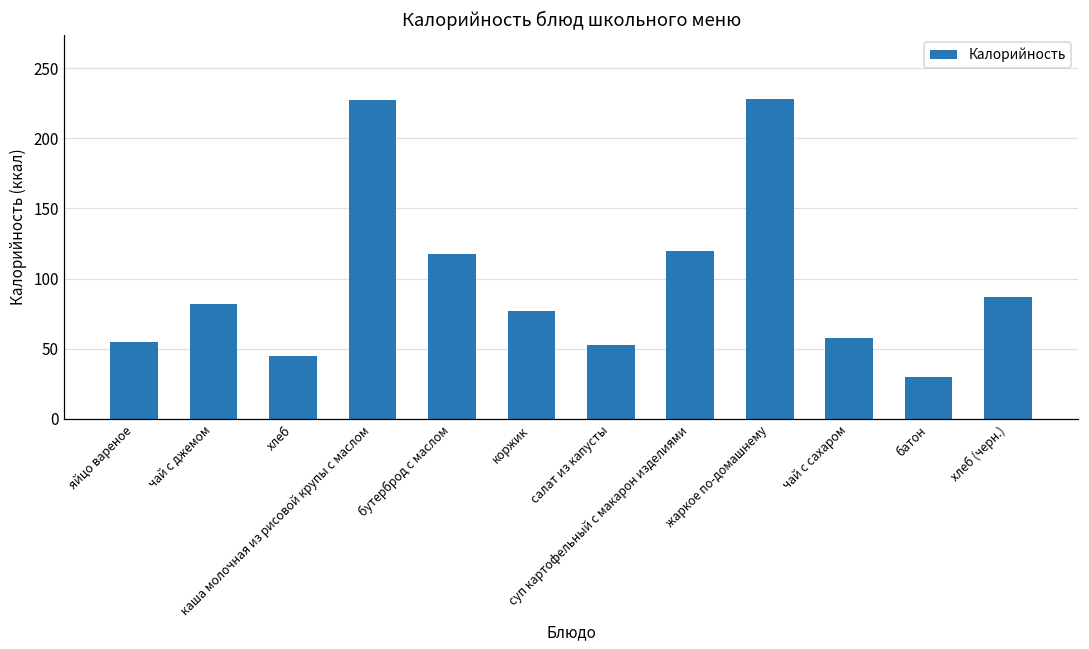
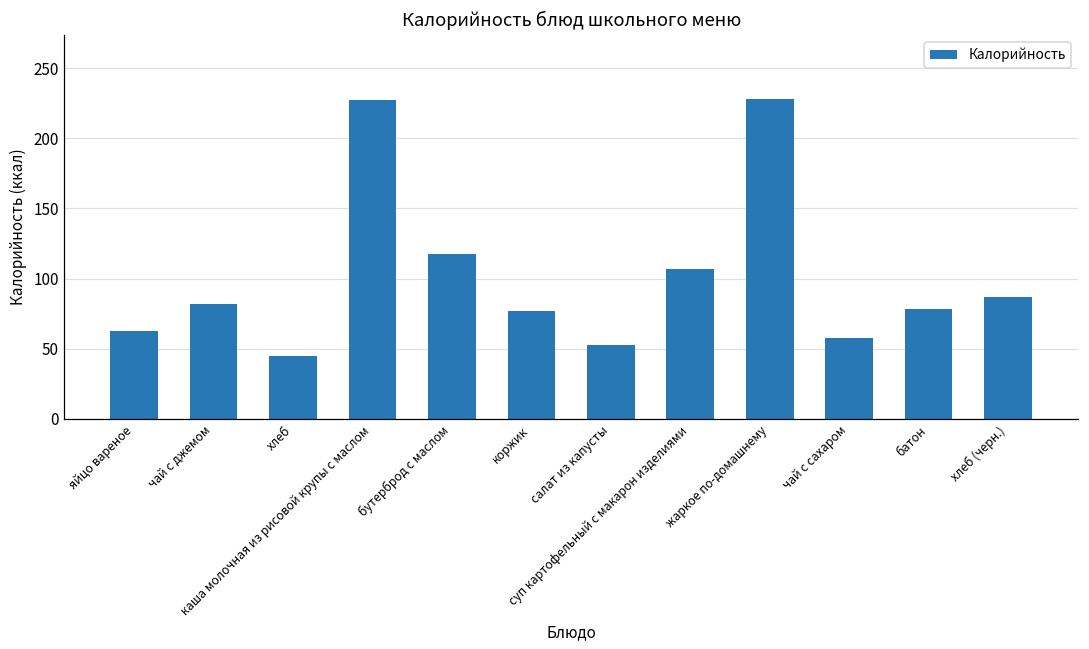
яйцо вареное: 55 -> 63
суп картофельный с макарон изделиями: 120 -> 107
батон: 30 -> 79
